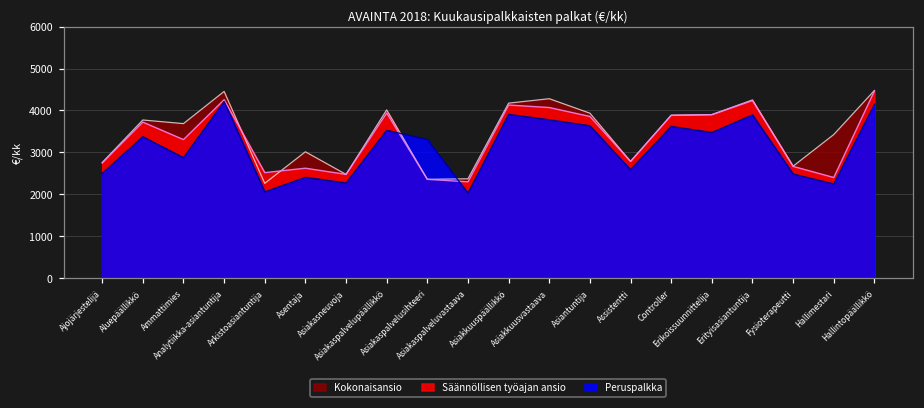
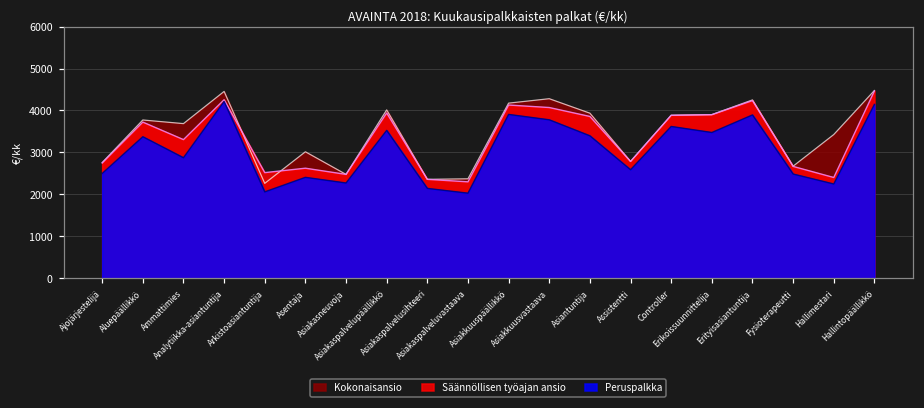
Peruspalkka, Asiakaspalvelusihteeri: 3300 -> 2100
Peruspalkka, Asiantuntija: 3600 -> 3400
